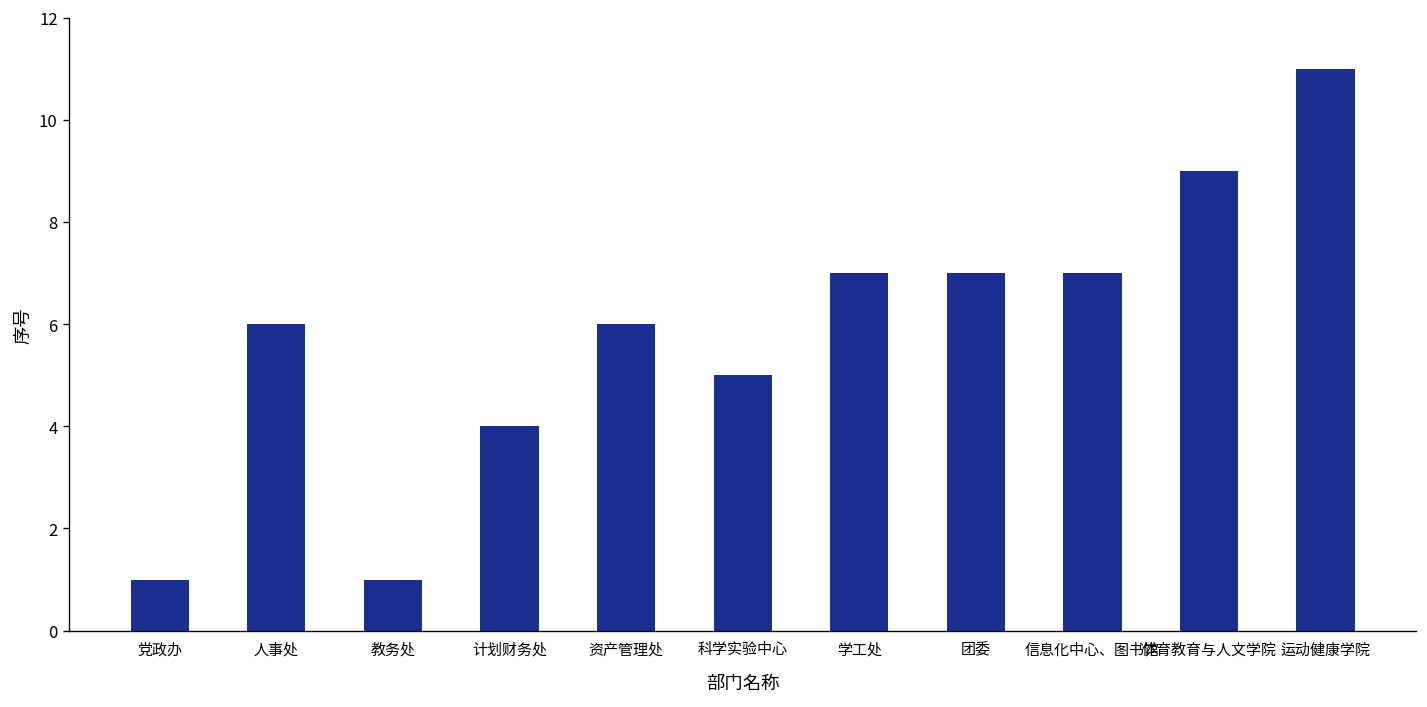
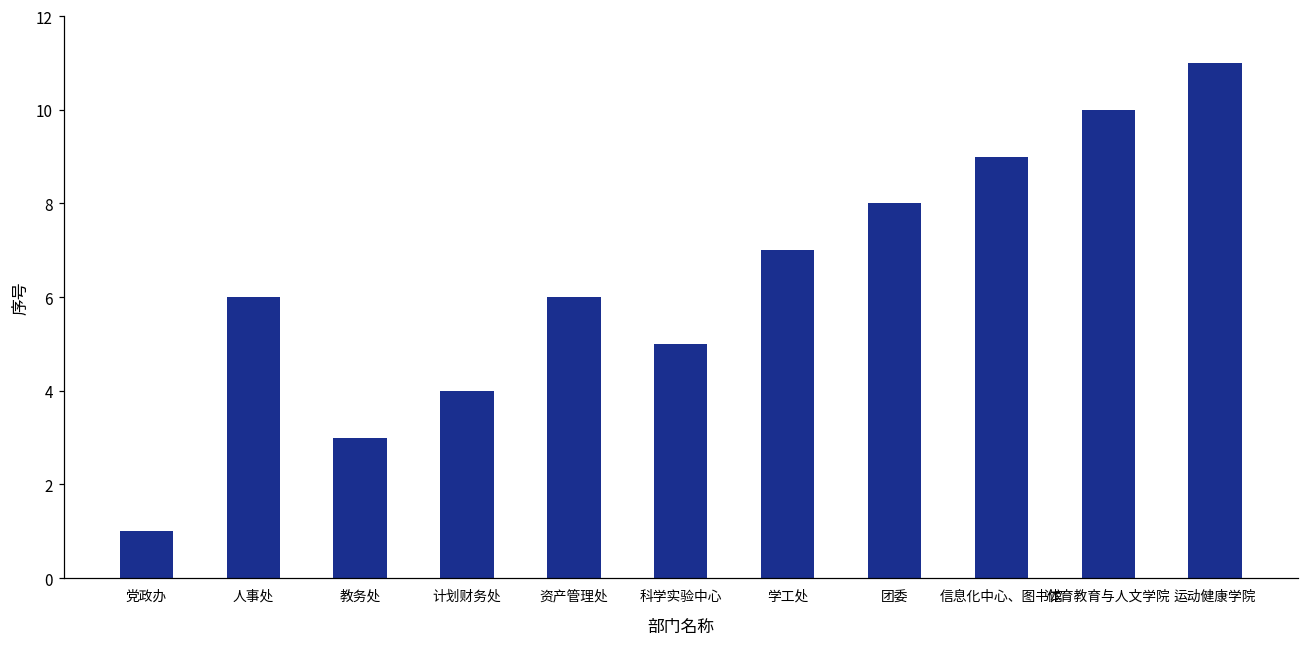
教务处: 1 -> 3
团委: 7 -> 8
信息化中心、图书馆: 7 -> 9
体育教育与人文学院: 9 -> 10
